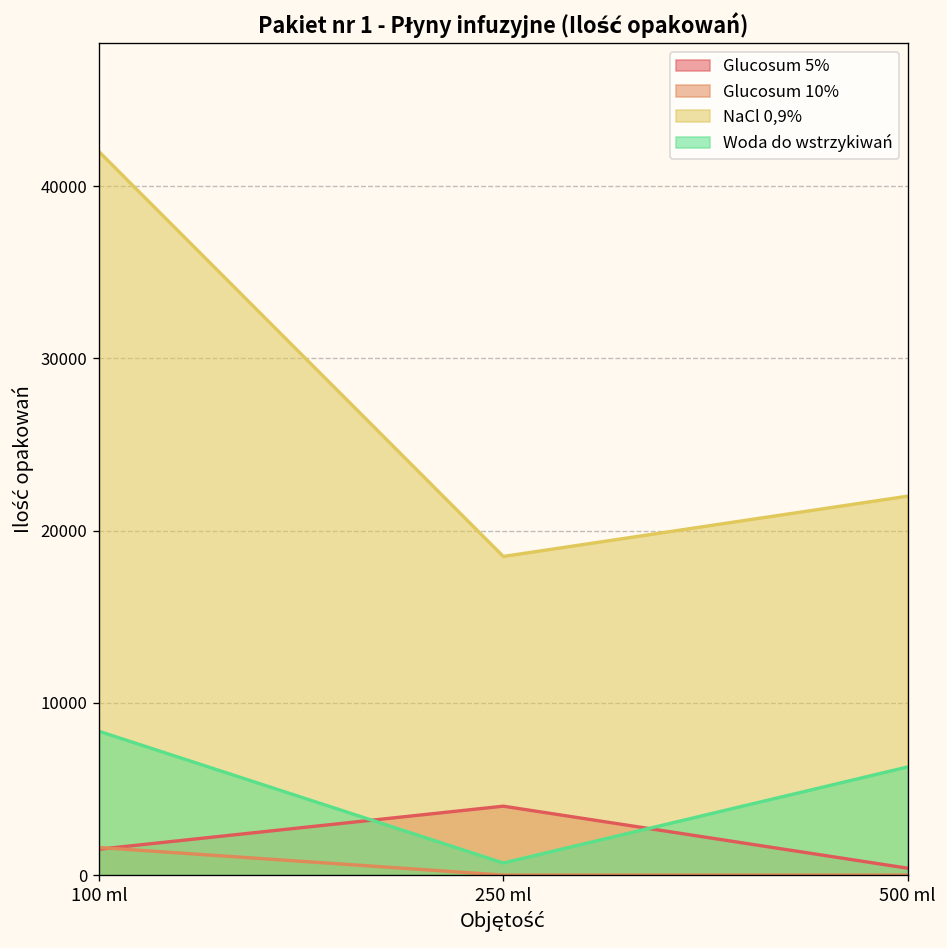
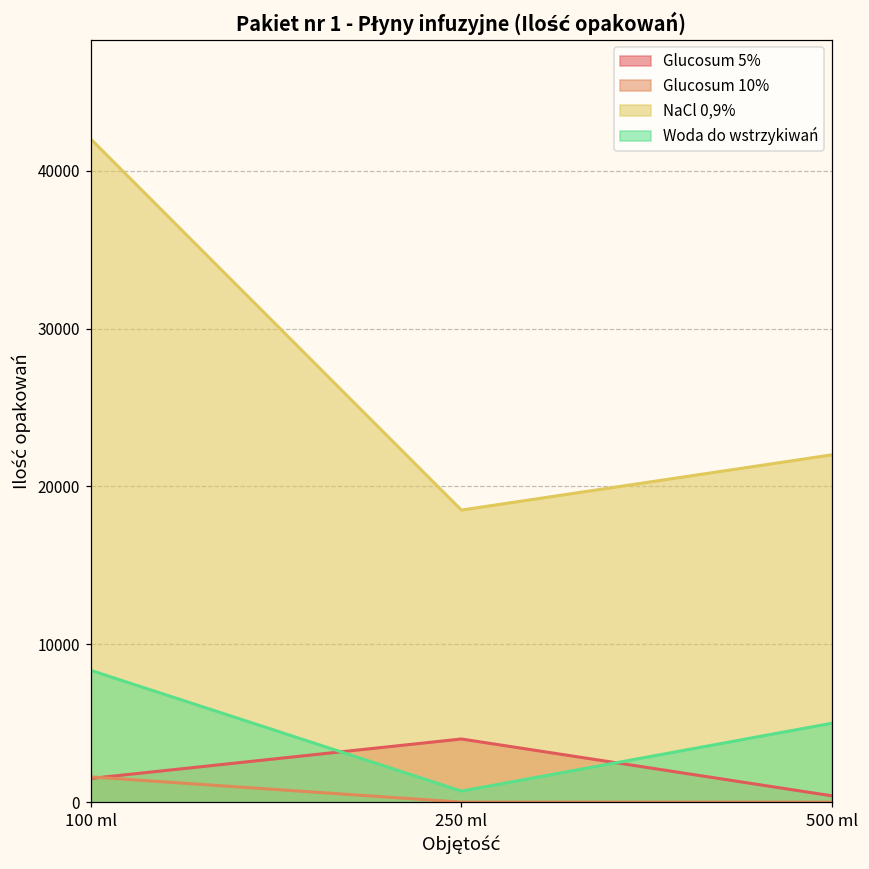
Woda do wstrzykiwań, 500 ml: 6300 -> 5000
